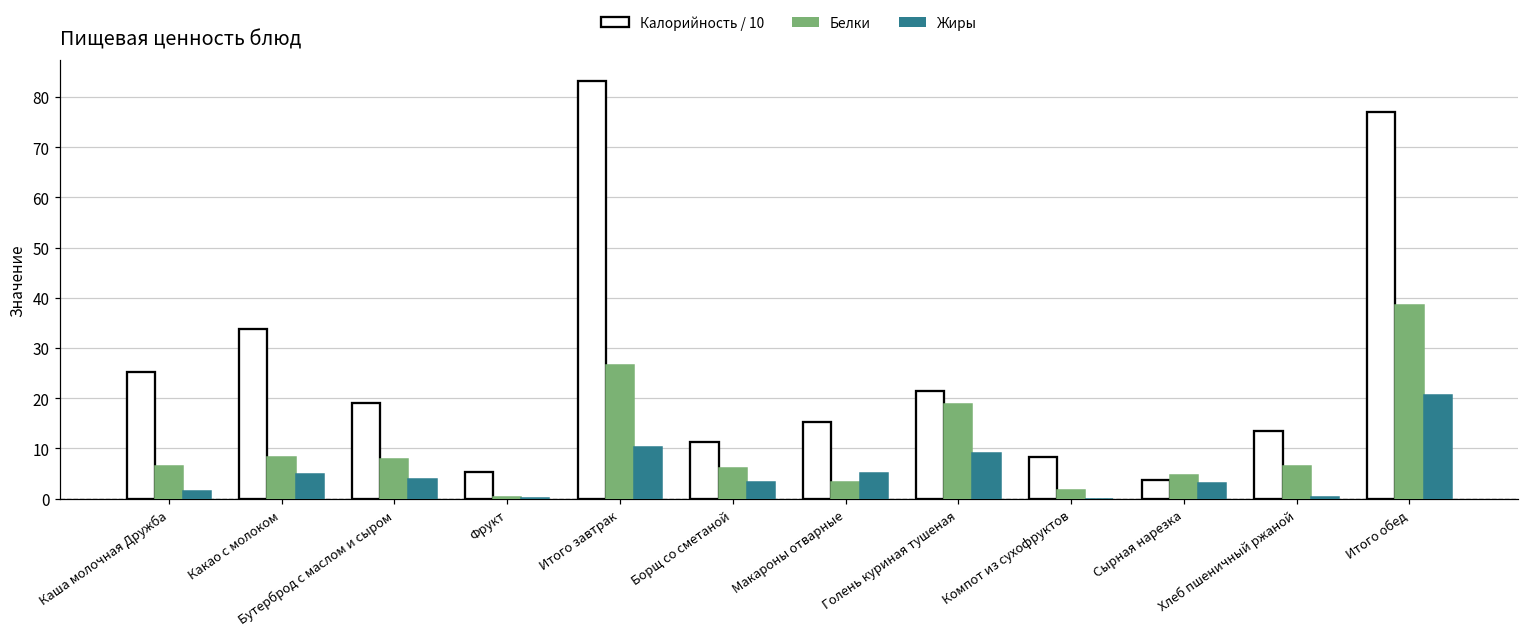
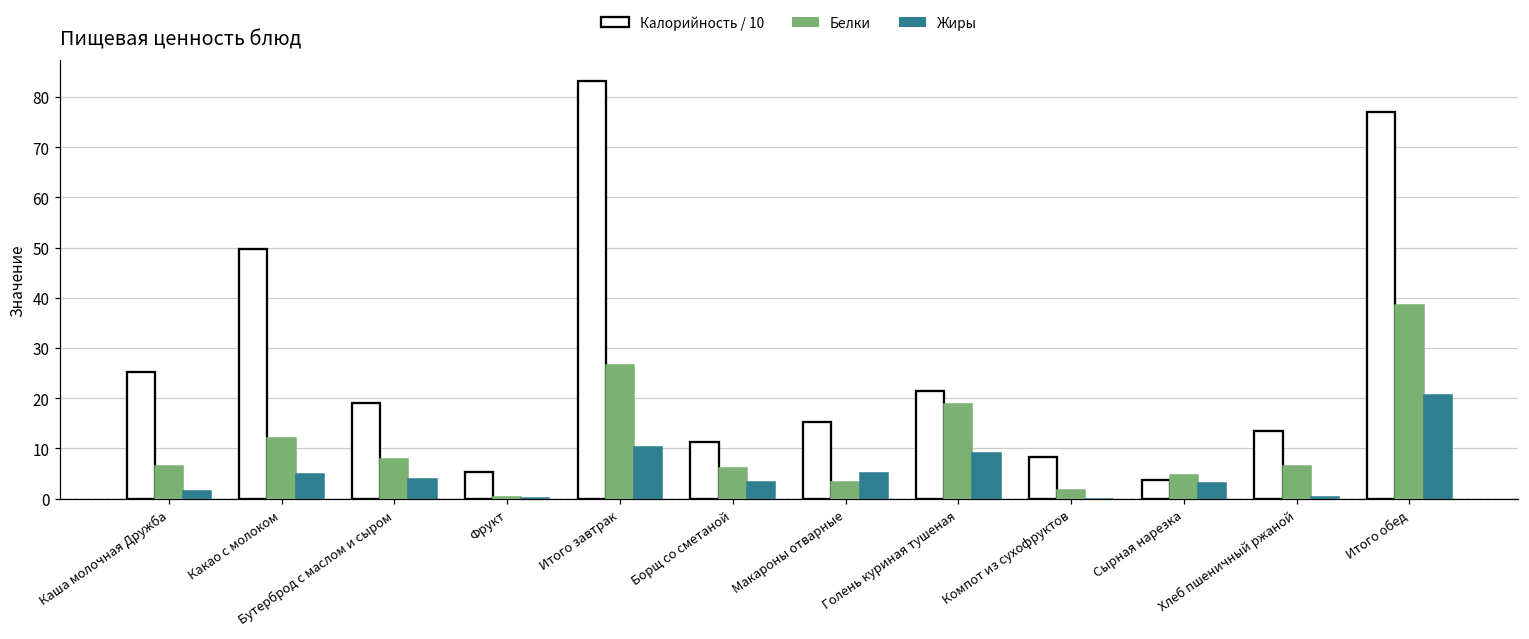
Калорийность / 10, Какао с молоком: 34 -> 50
Белки, Какао с молоком: 8 -> 12
